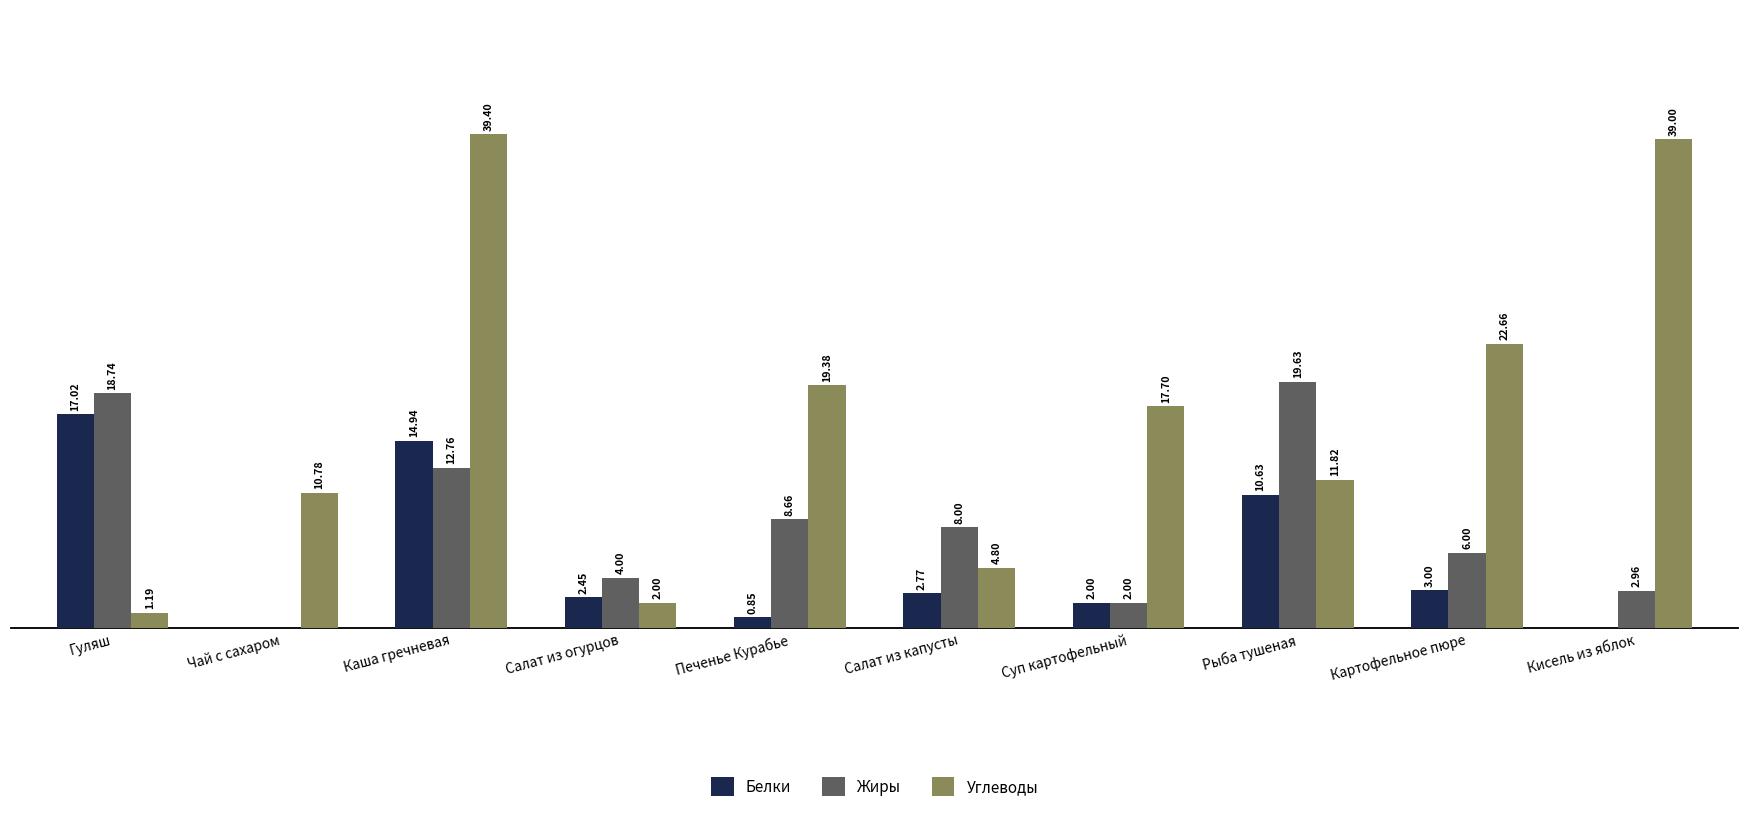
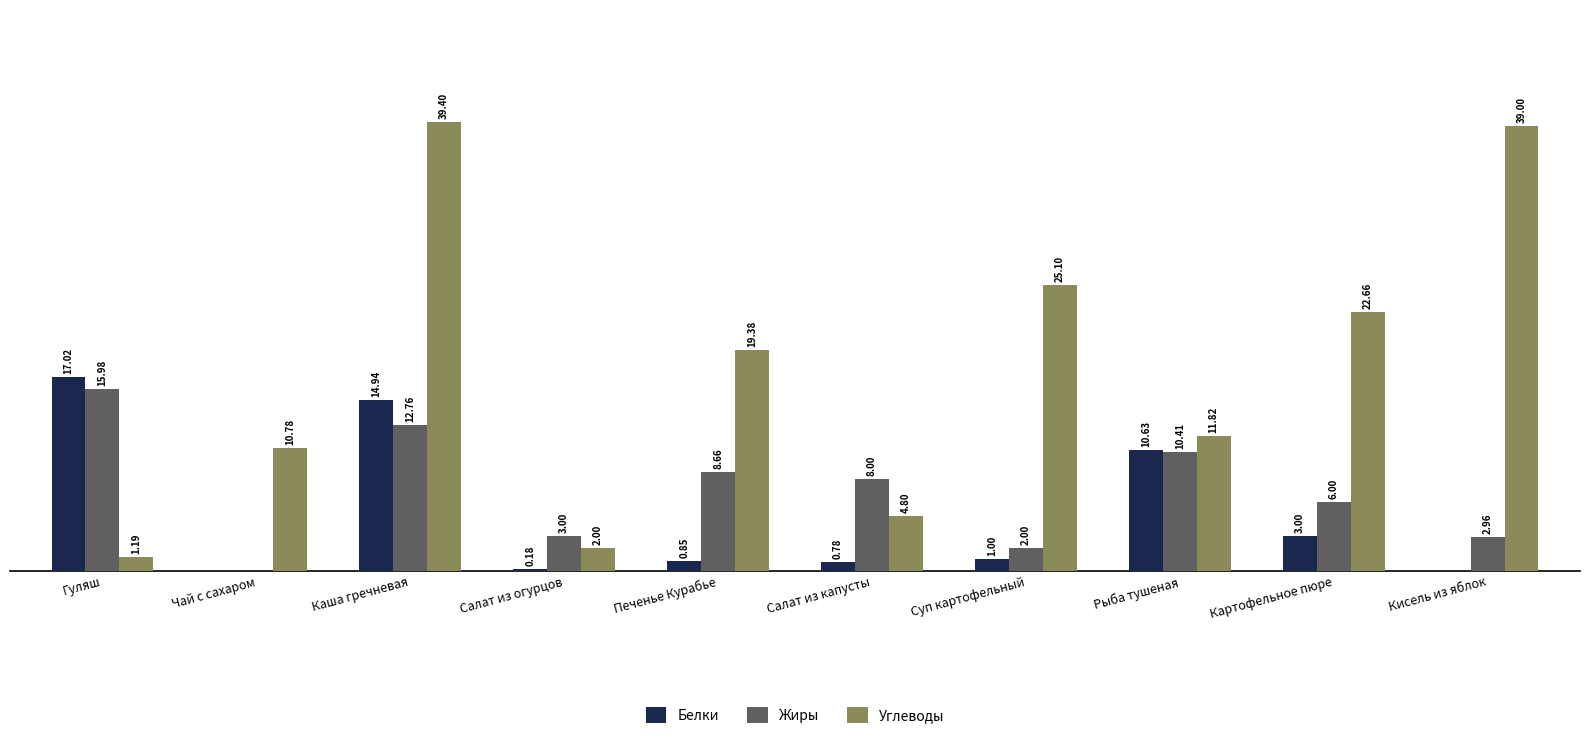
Жиры, Гуляш: 18.74 -> 15.98
Белки, Салат из огурцов: 2.45 -> 0.18
Жиры, Салат из огурцов: 4.00 -> 3.00
Белки, Салат из капусты: 2.77 -> 0.78
Белки, Суп картофельный: 2.00 -> 1.00
Углеводы, Суп картофельный: 17.70 -> 25.10
Жиры, Рыба тушеная: 19.63 -> 10.41
